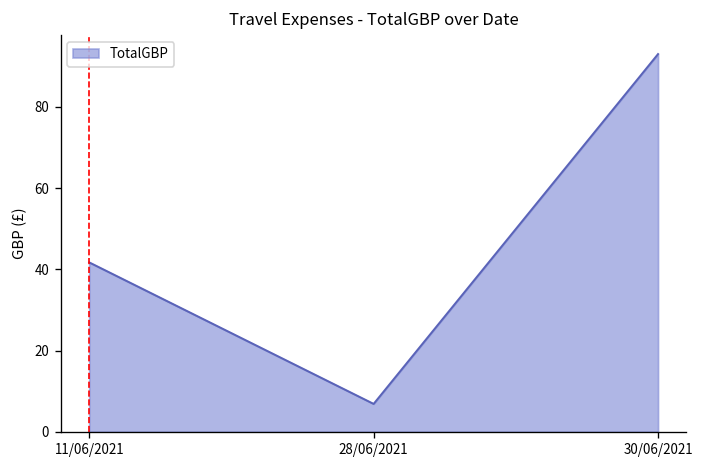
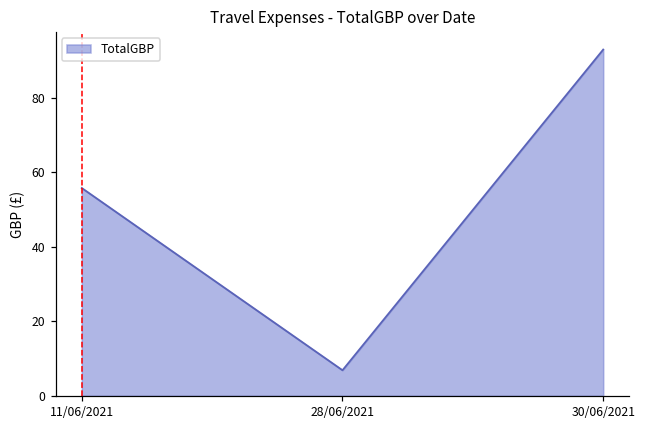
11/06/2021: 42 -> 56
